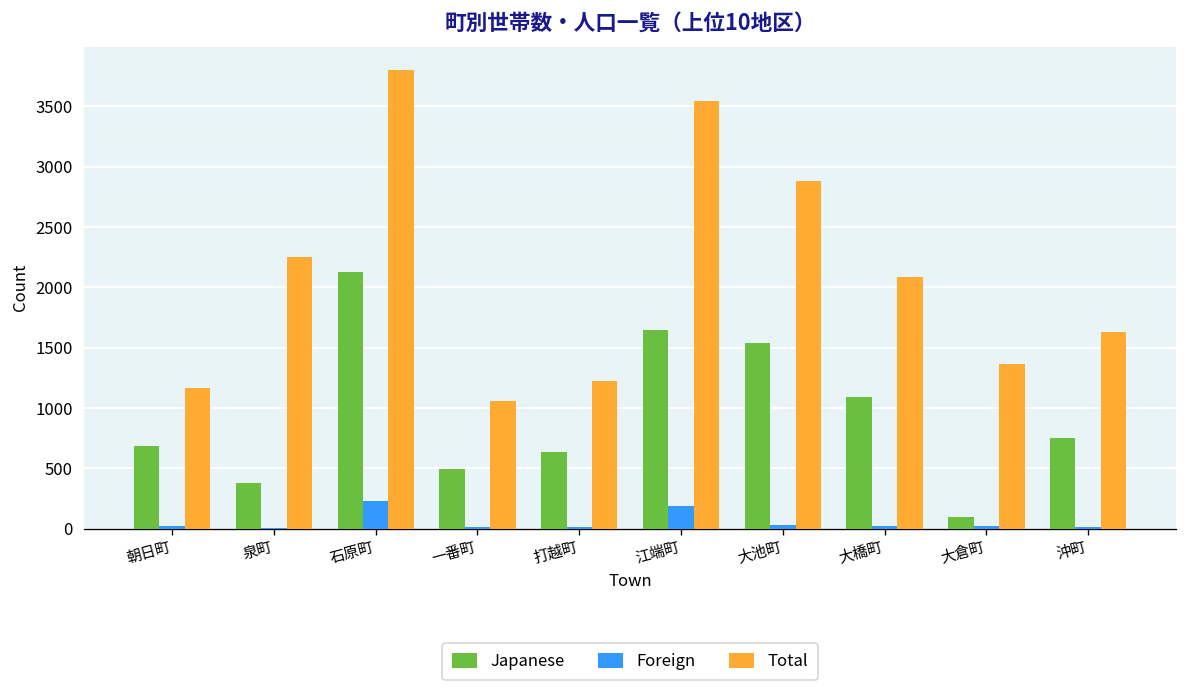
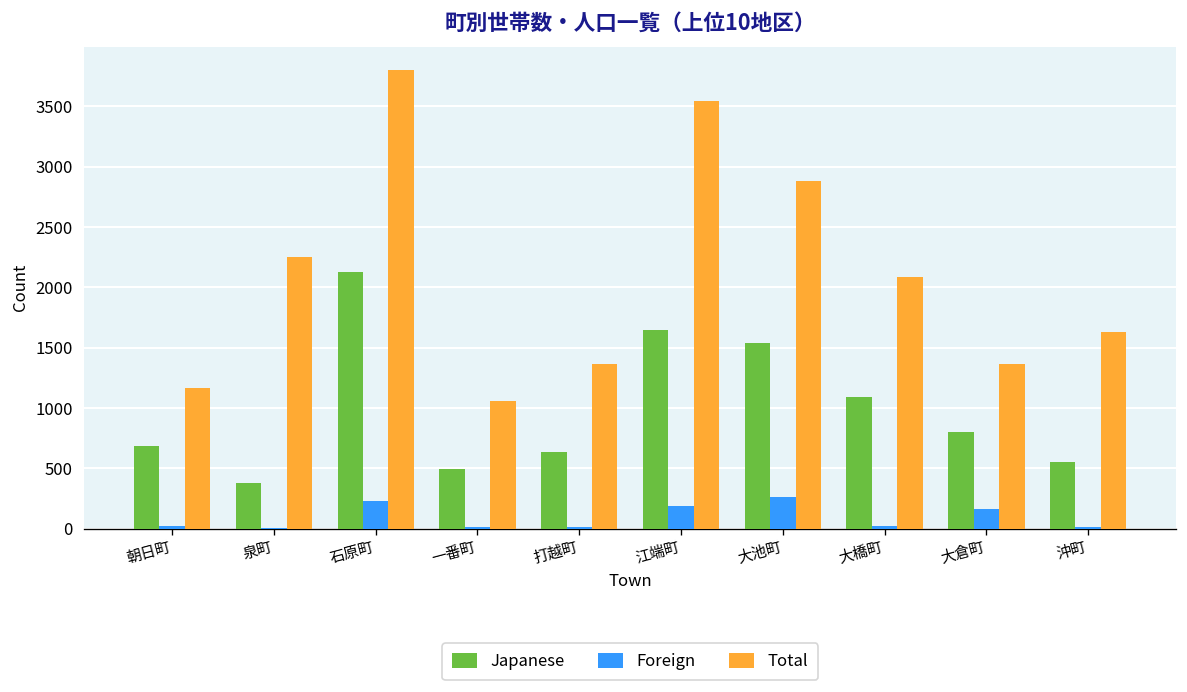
Total, 打越町: 1230 -> 1360
Foreign, 大池町: 30 -> 260
Japanese, 大倉町: 100 -> 800
Foreign, 大倉町: 20 -> 160
Japanese, 沖町: 750 -> 560
